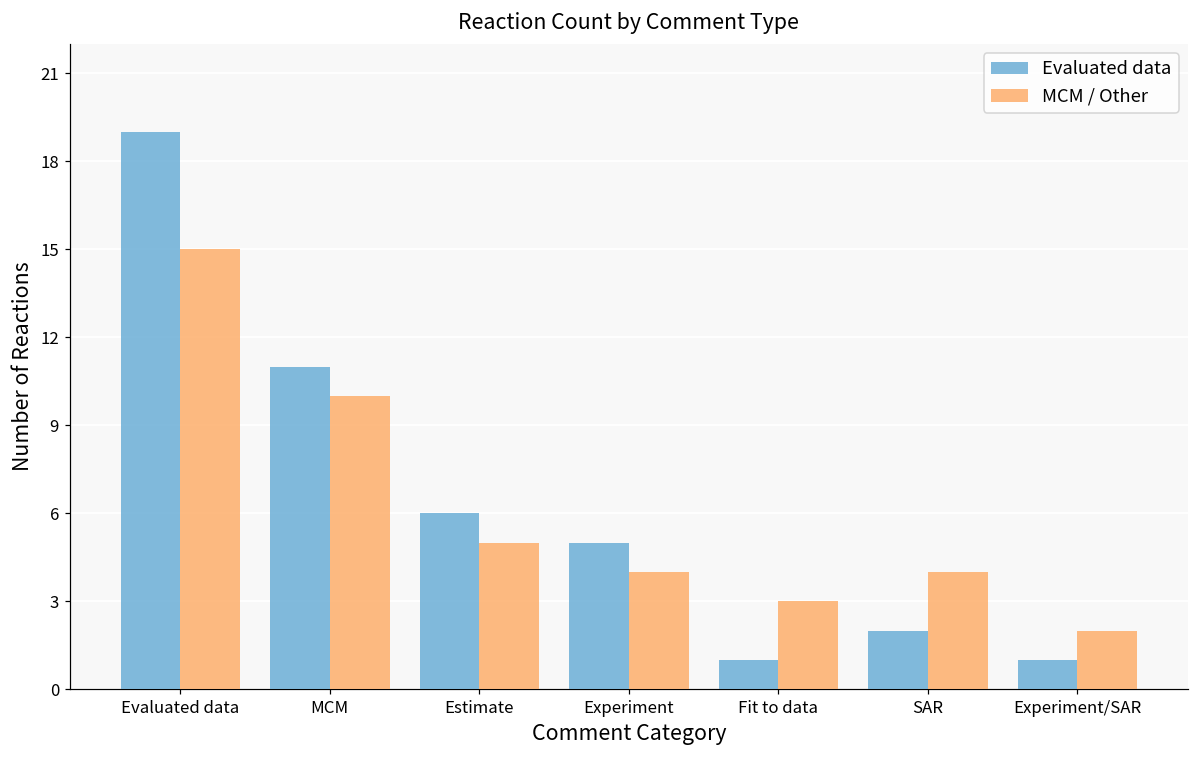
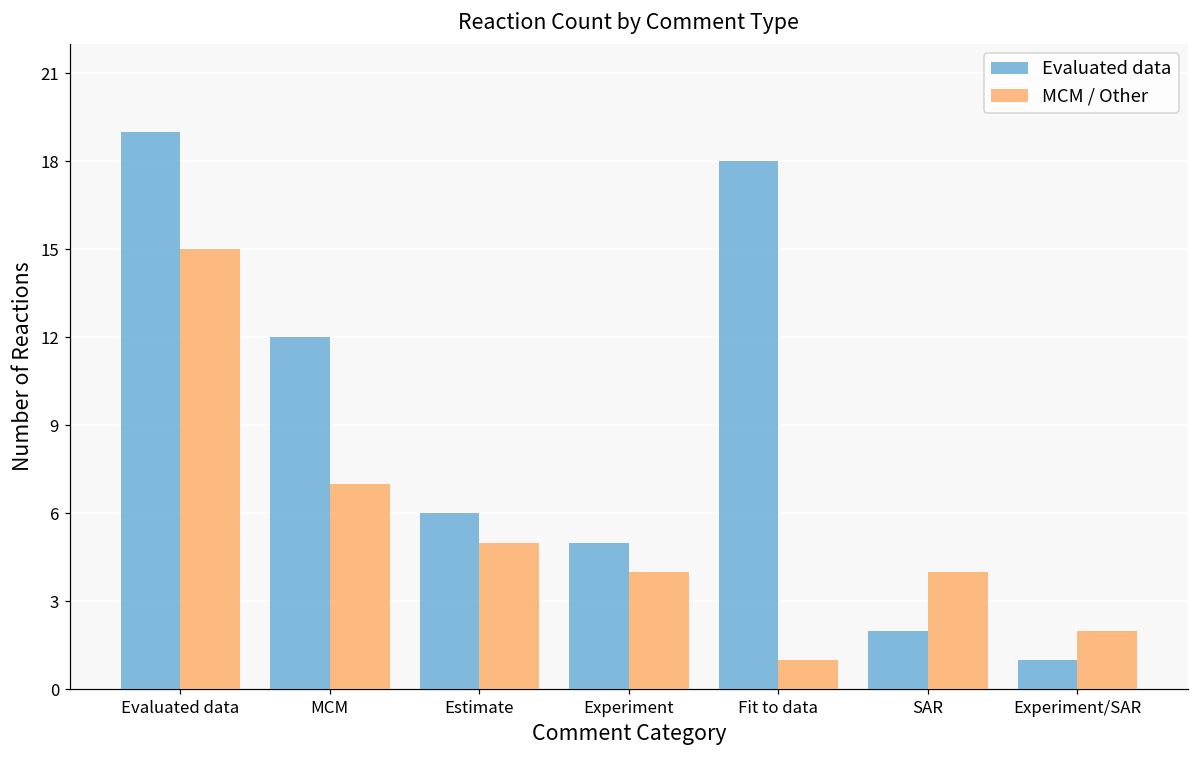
Evaluated data, MCM: 11 -> 12
MCM / Other, MCM: 10 -> 7
Evaluated data, Fit to data: 1 -> 18
MCM / Other, Fit to data: 3 -> 1
